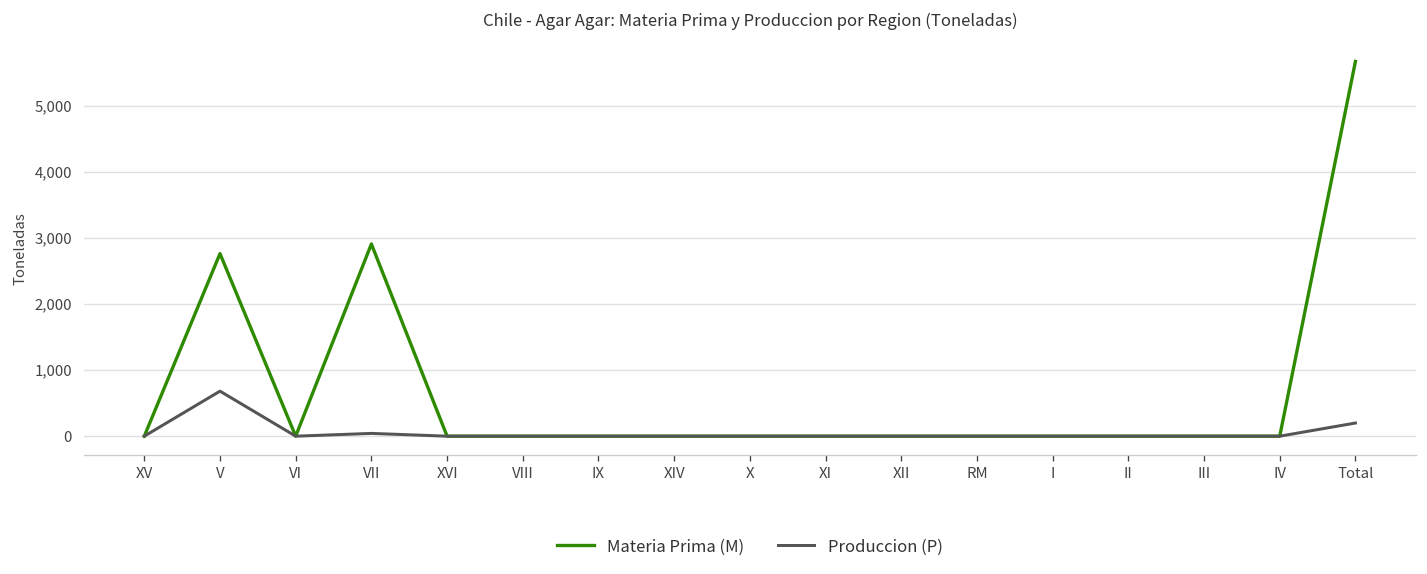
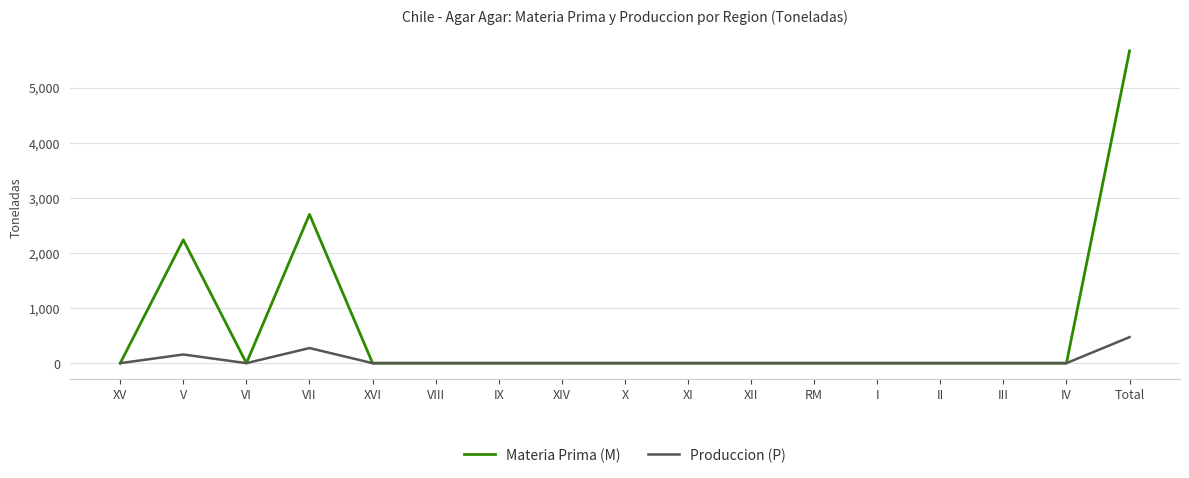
Materia Prima (M), V: 2,800 -> 2,200
Produccion (P), V: 700 -> 200
Materia Prima (M), VII: 2,900 -> 2,700
Produccion (P), VII: 0 -> 300
Produccion (P), Total: 200 -> 500
